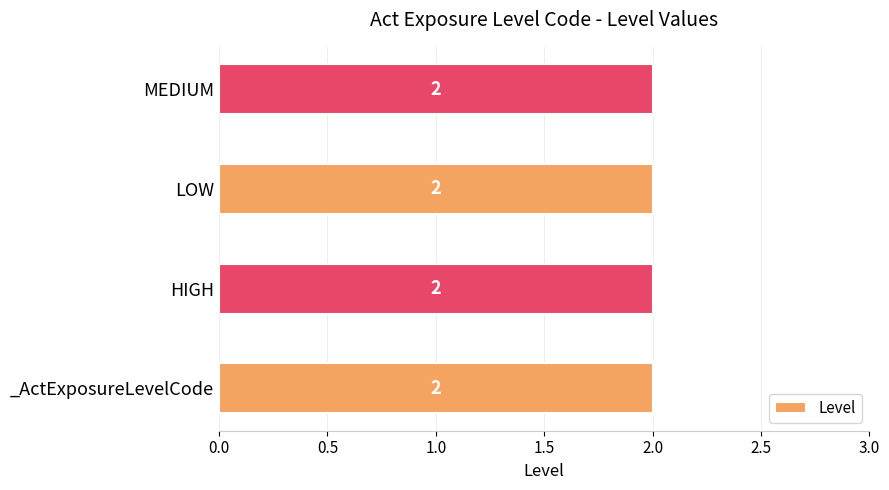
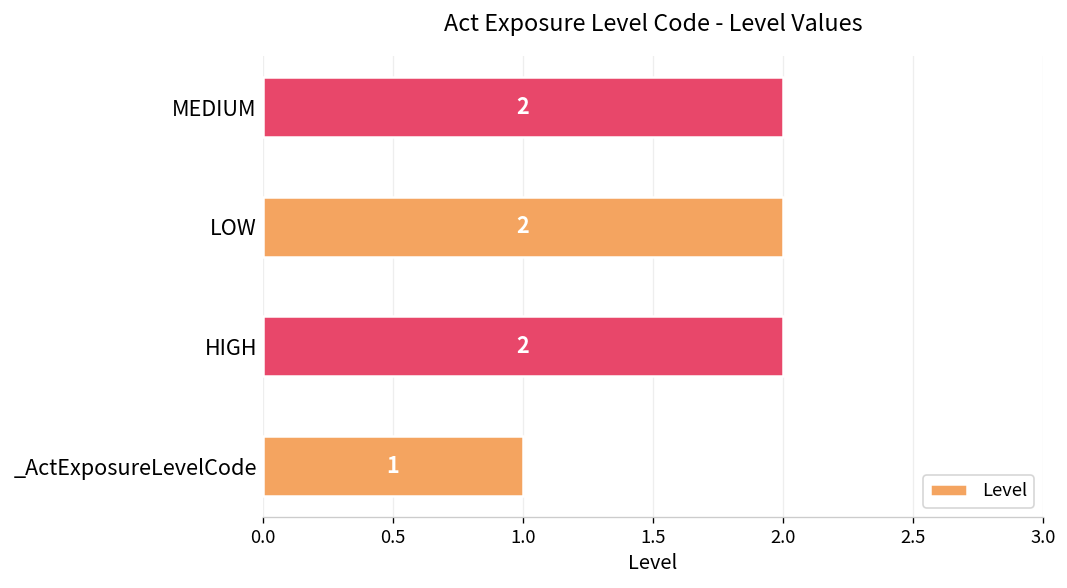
_ActExposureLevelCode: 2 -> 1
